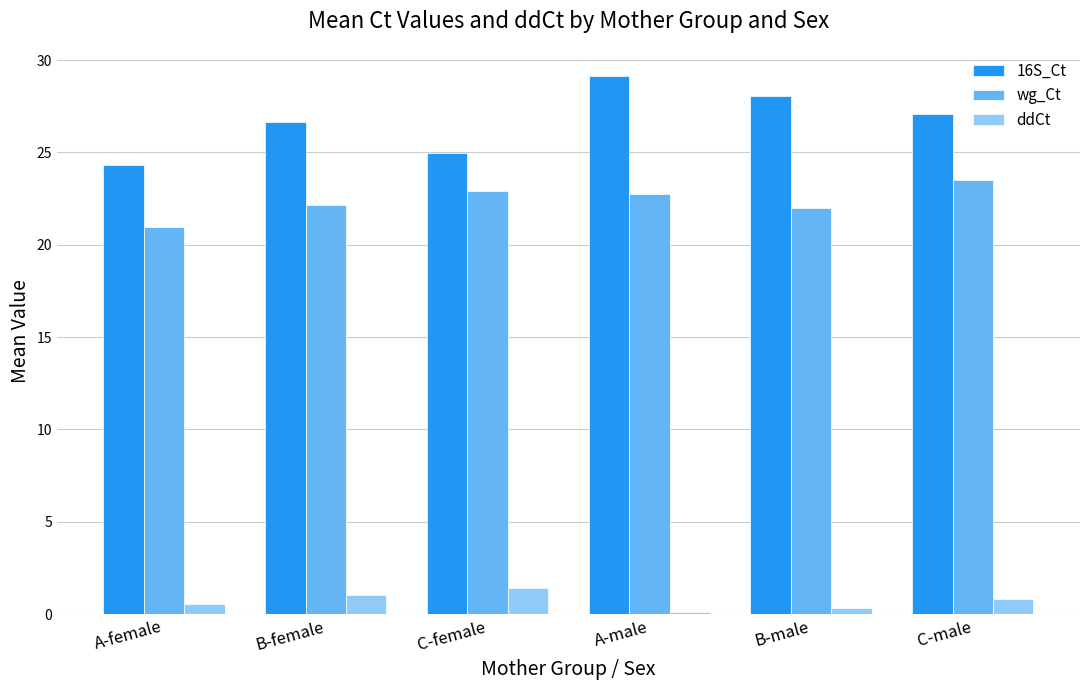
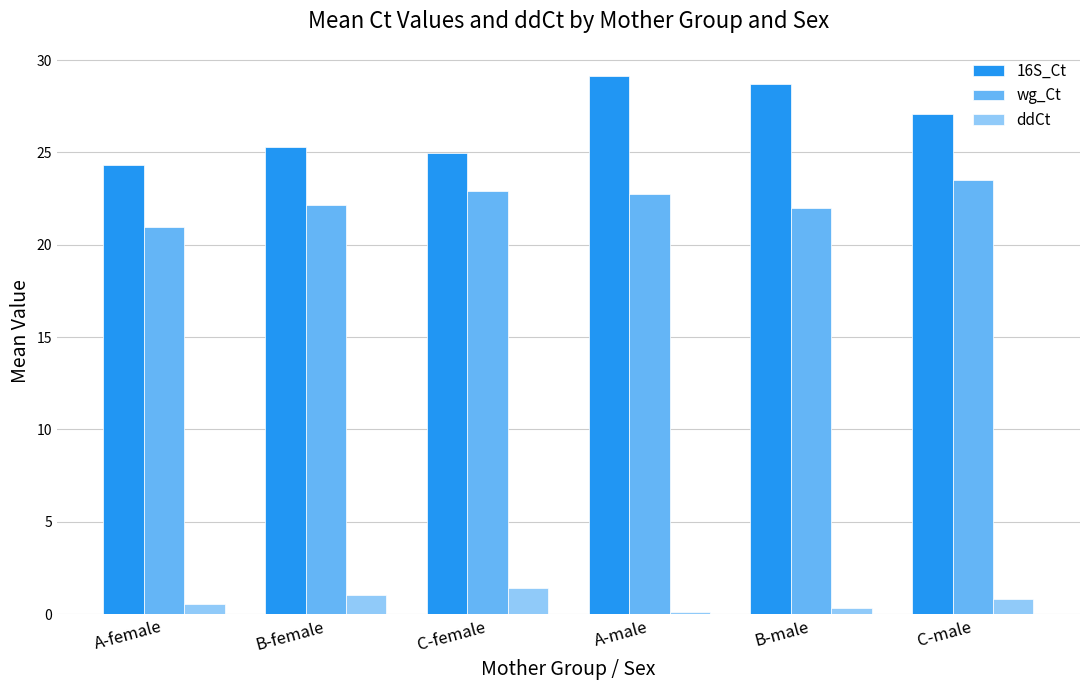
16S_Ct, B-female: 26.7 -> 25.3
16S_Ct, B-male: 28.0 -> 28.7
